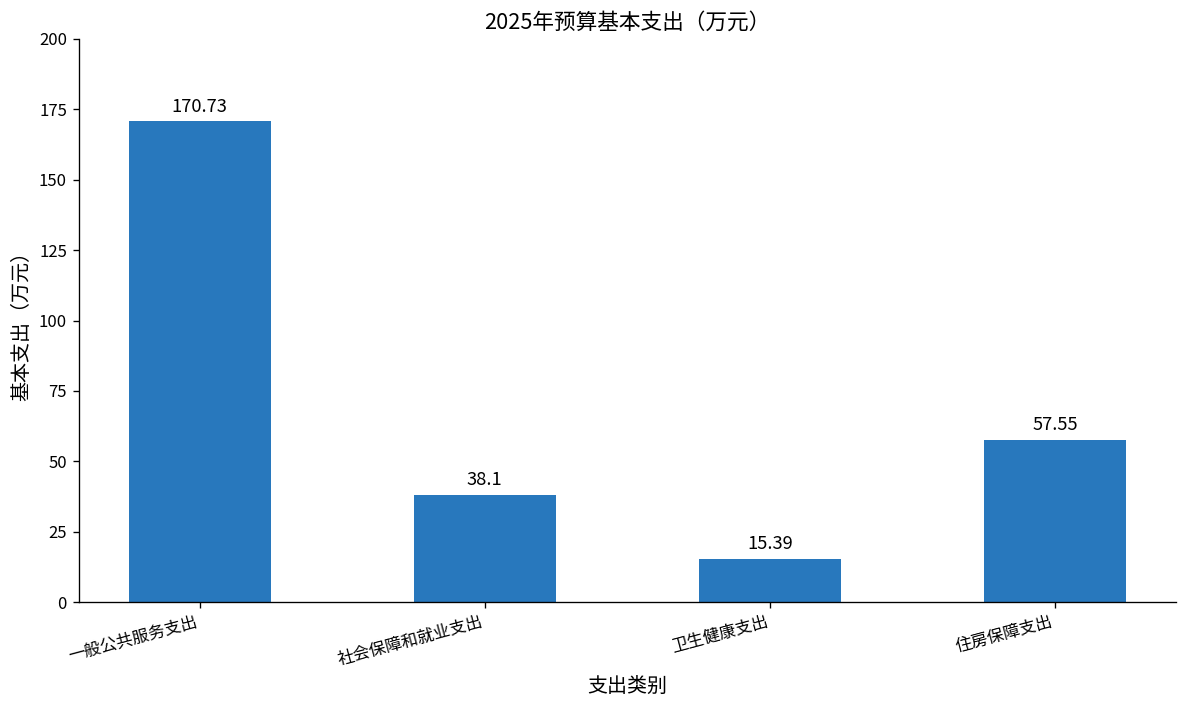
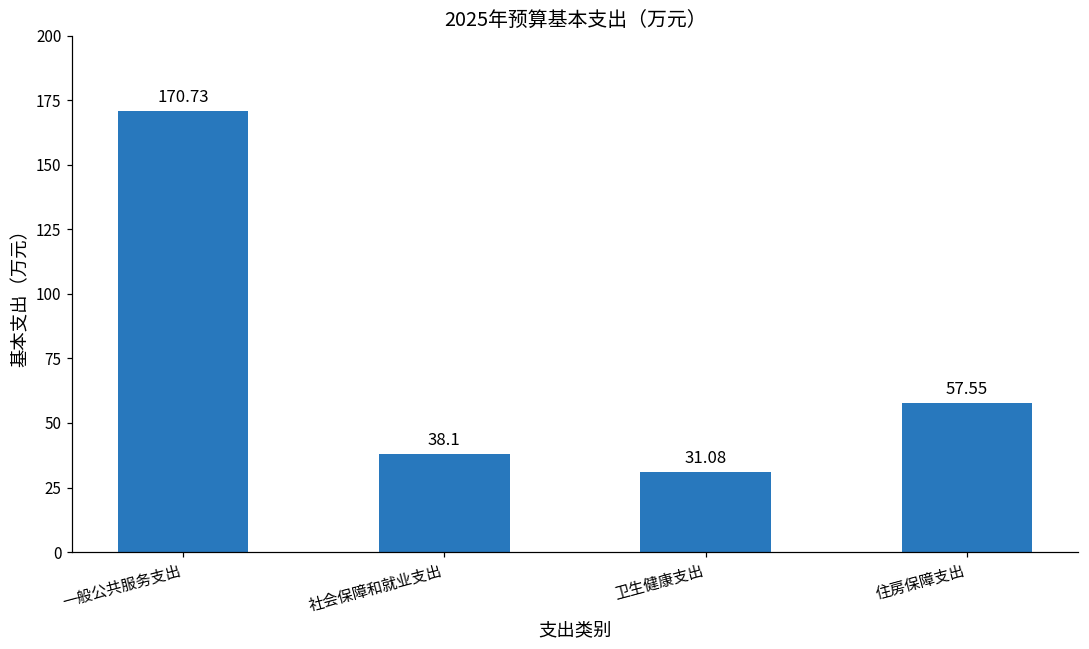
卫生健康支出: 15.39 -> 31.08
